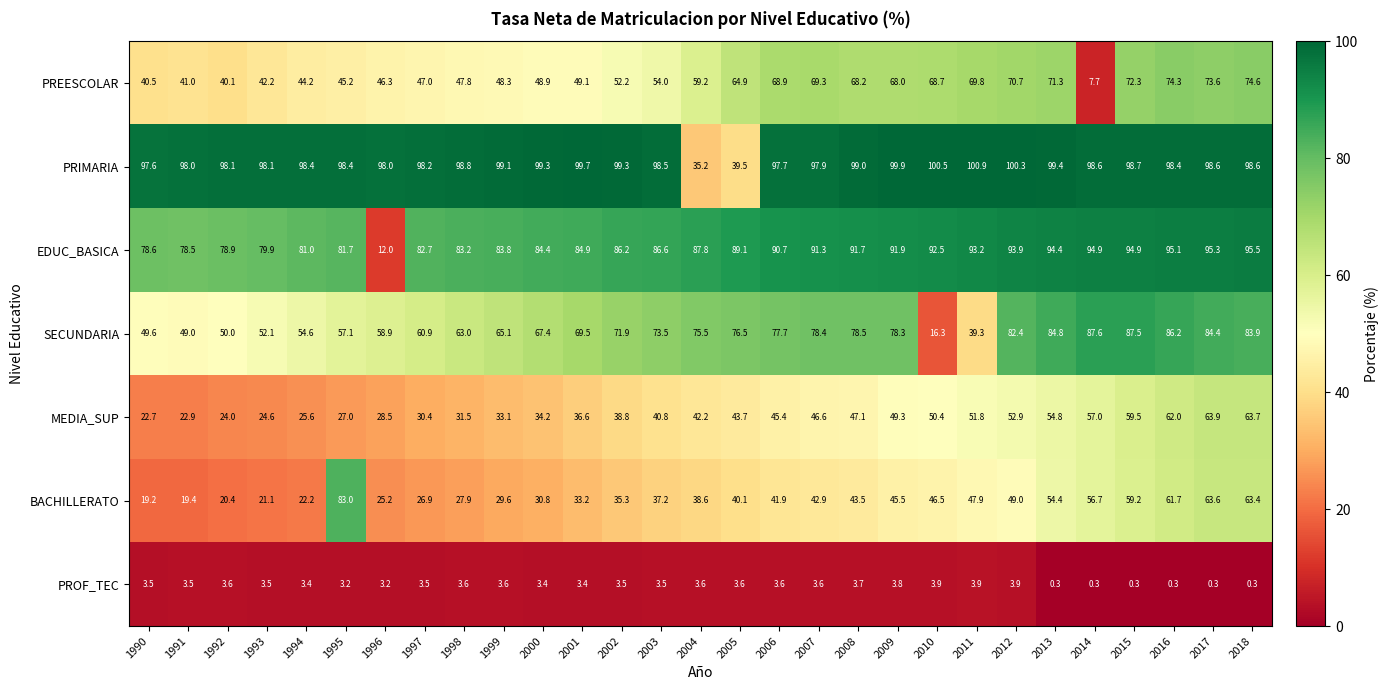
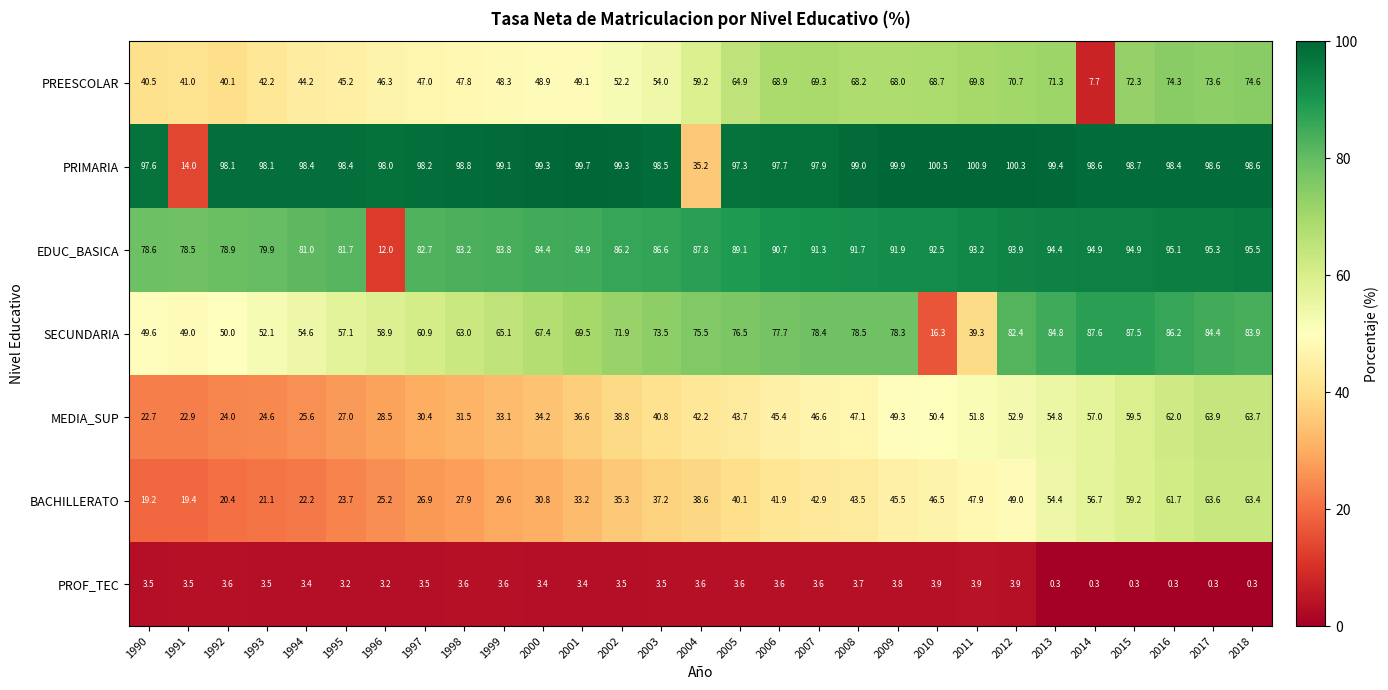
PRIMARIA, 1991: 98.0 -> 14.0
PRIMARIA, 2005: 39.5 -> 97.3
BACHILLERATO, 1995: 83.0 -> 23.7
